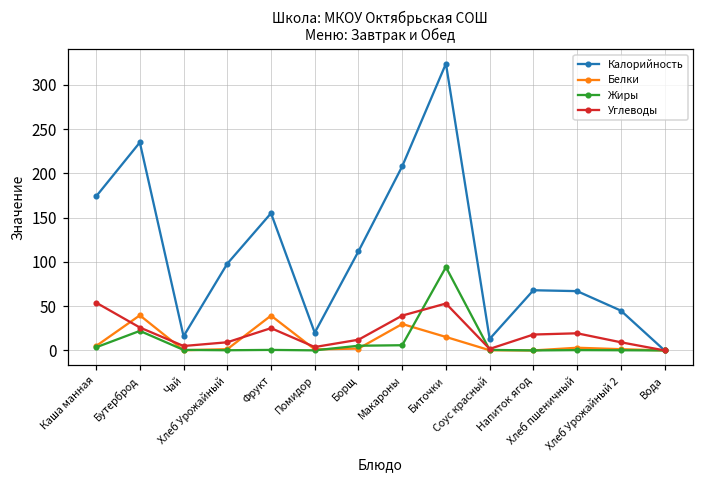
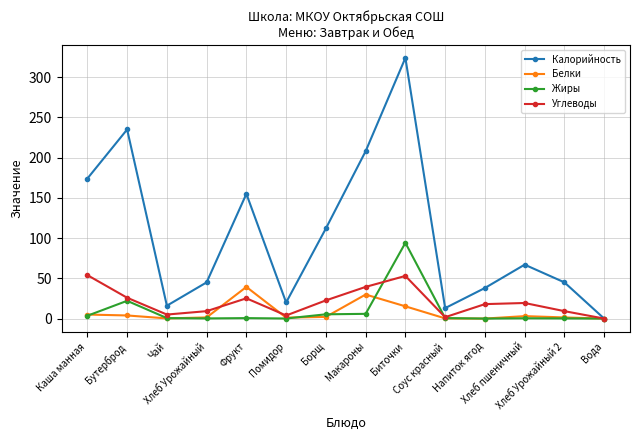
Белки, Бутерброд: 40 -> 0
Калорийность, Хлеб Урожайный: 100 -> 50
Углеводы, Борщ: 10 -> 20
Калорийность, Напиток ягод: 70 -> 40
